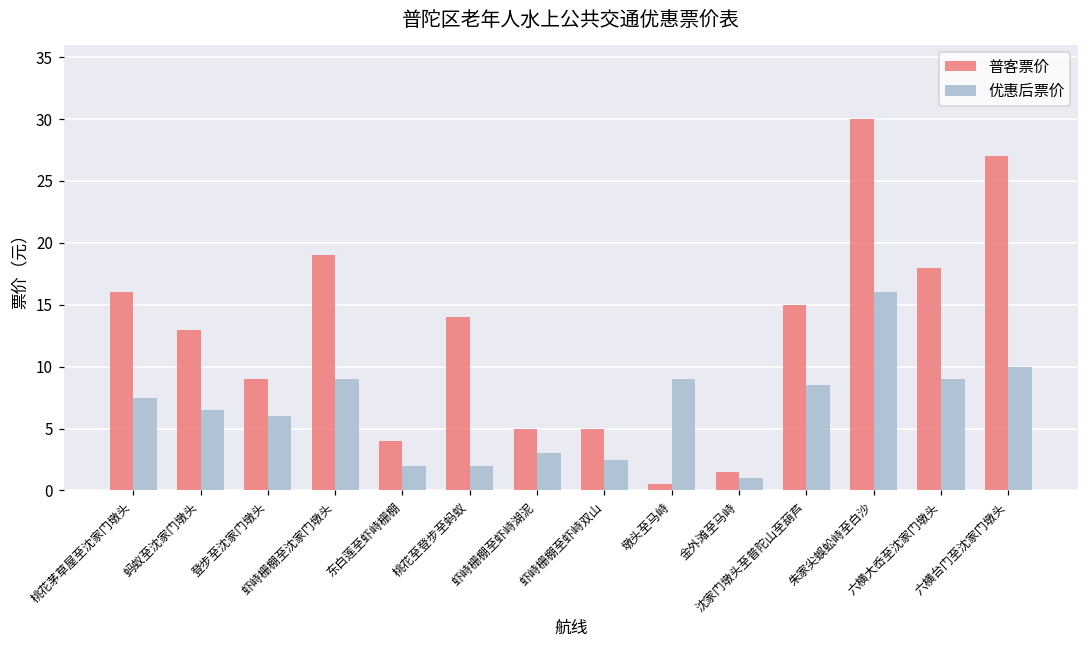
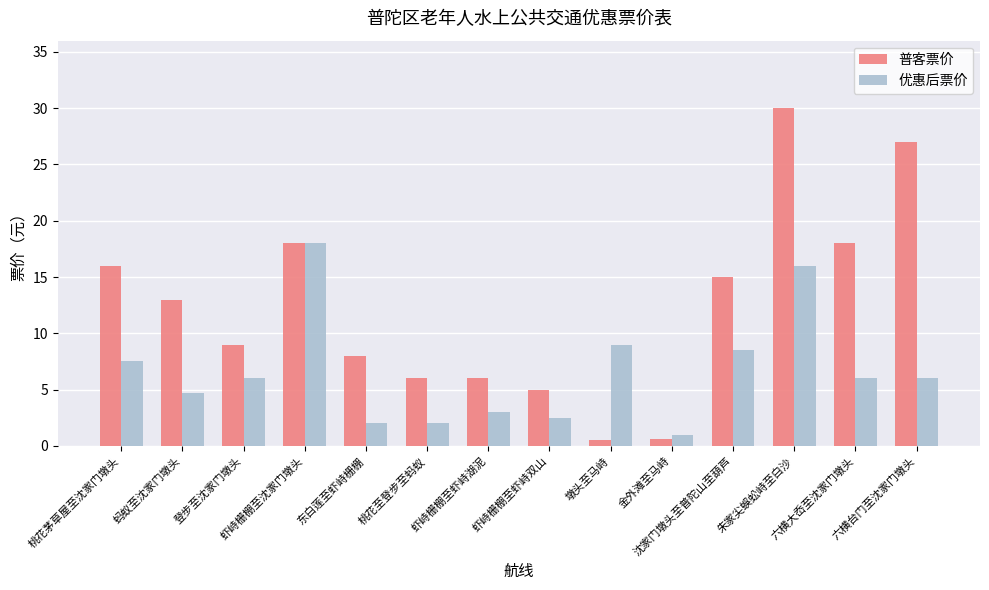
优惠后票价, 蚂蚁至沈家门墩头: 6.5 -> 4.7
普客票价, 虾峙栅棚至沈家门墩头: 19 -> 18
优惠后票价, 虾峙栅棚至沈家门墩头: 9 -> 18
普客票价, 东白莲至虾峙栅棚: 4 -> 8
普客票价, 桃花至登步至蚂蚁: 14 -> 6
普客票价, 虾峙栅棚至虾峙湖泥: 5 -> 6
普客票价, 金外滩至马峙: 1.5 -> 0.6
优惠后票价, 六横大岙至沈家门墩头: 9 -> 6
优惠后票价, 六横台门至沈家门墩头: 10 -> 6
